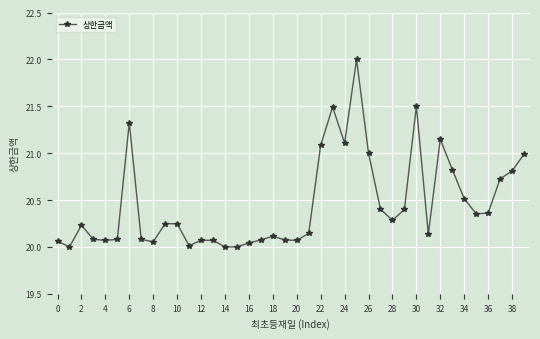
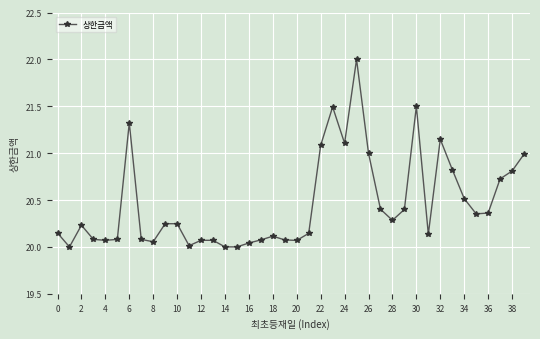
0: 20.06 -> 20.15
